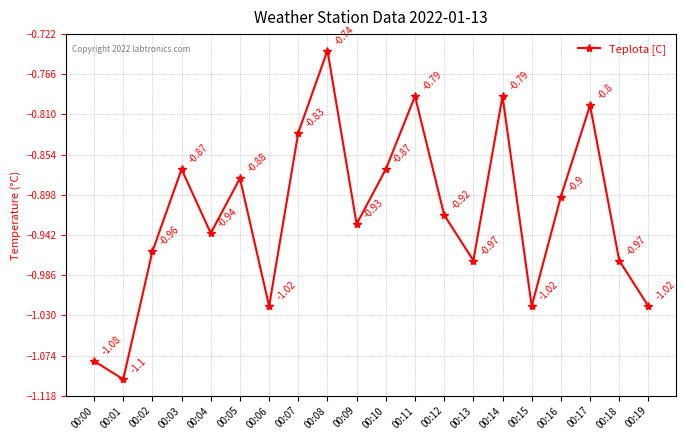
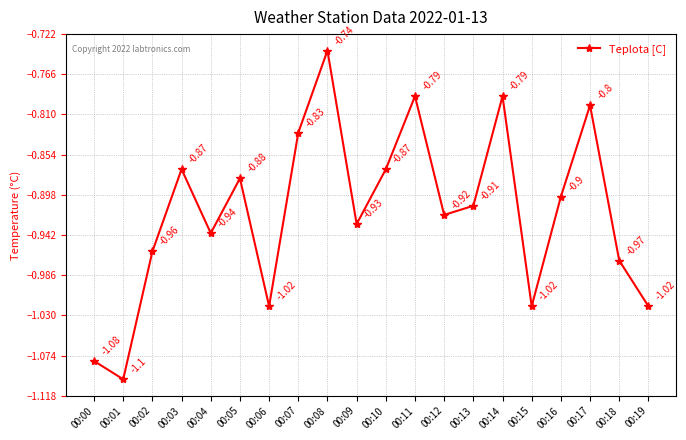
00:13: -0.97 -> -0.91
